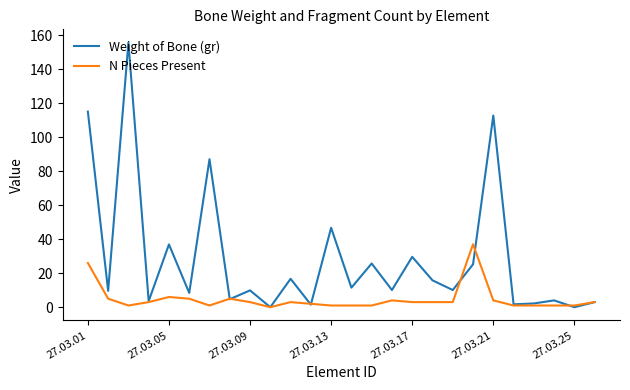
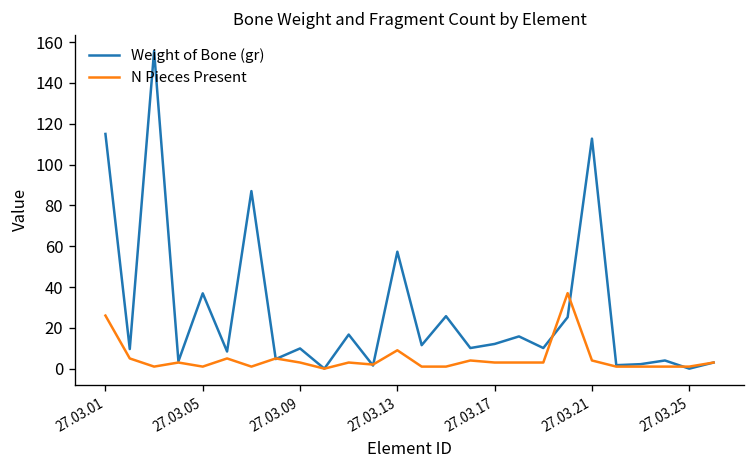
N Pieces Present, 27.03.05: 6 -> 1
Weight of Bone (gr), 27.03.13: 47 -> 57
N Pieces Present, 27.03.13: 1 -> 9
Weight of Bone (gr), 27.03.17: 30 -> 12
